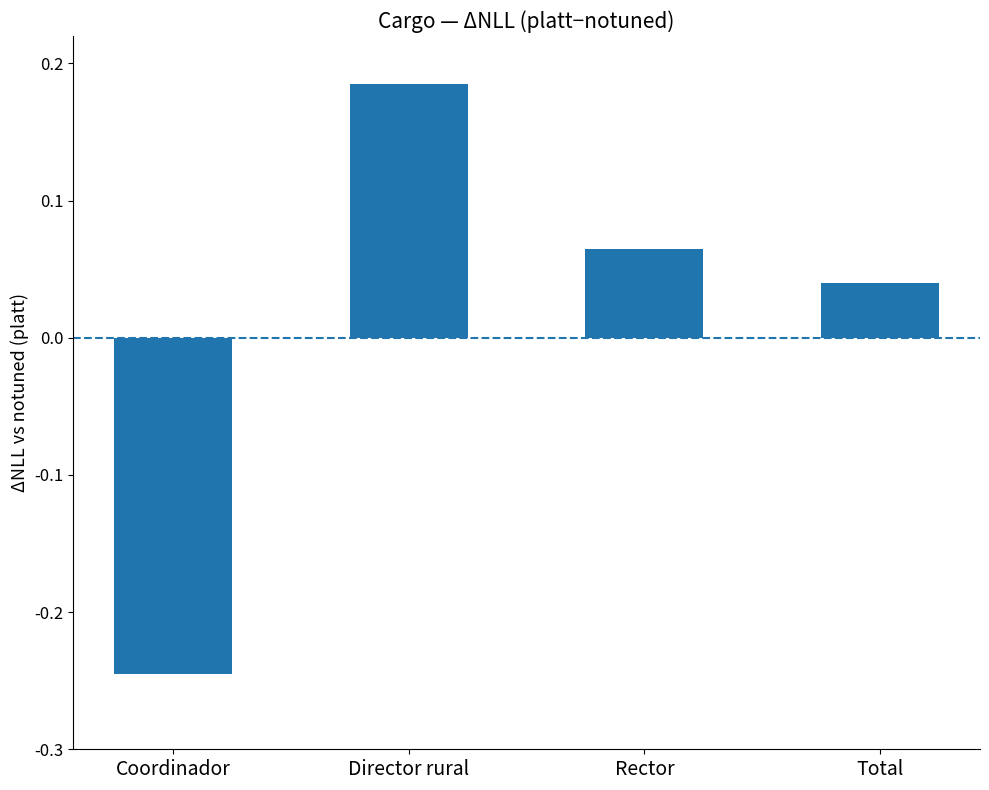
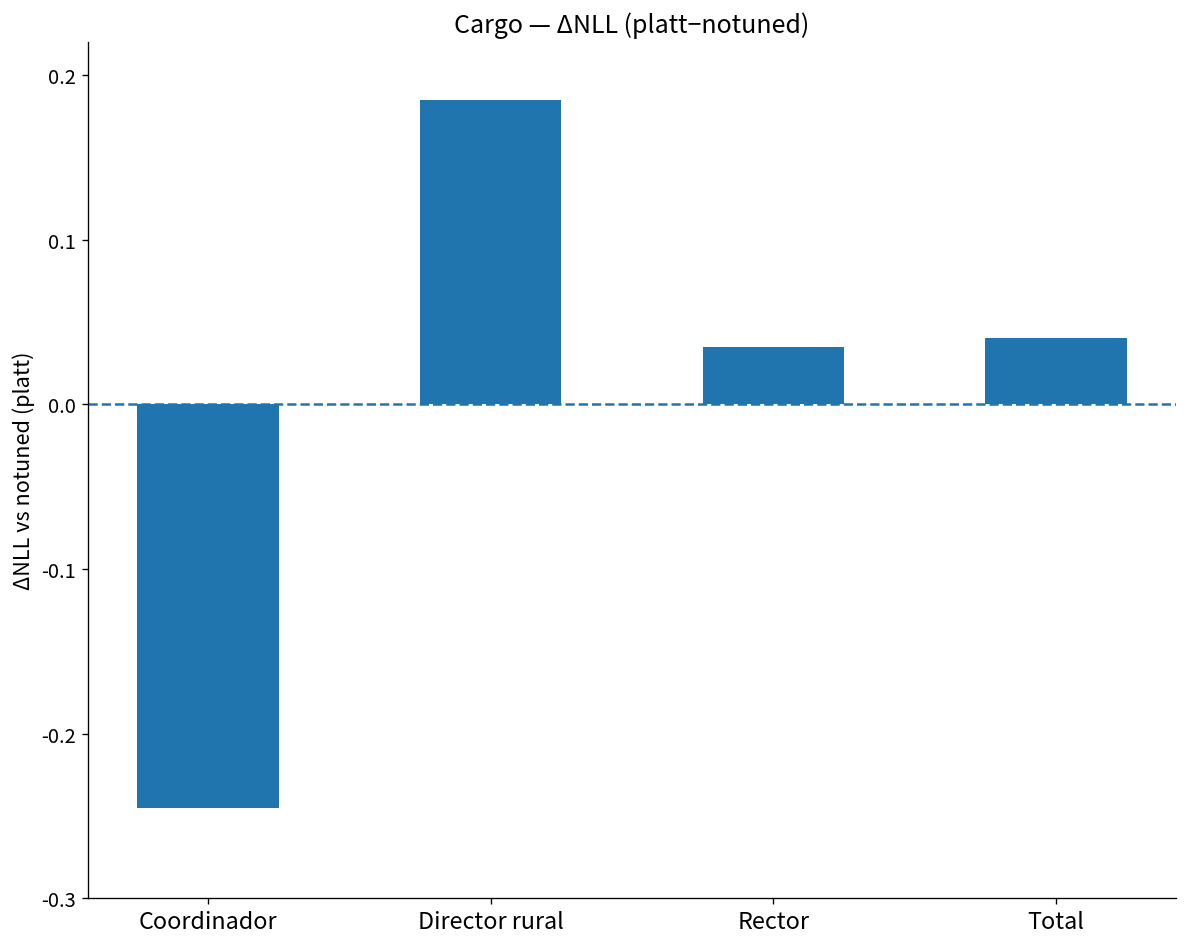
Rector: 0.065 -> 0.035
